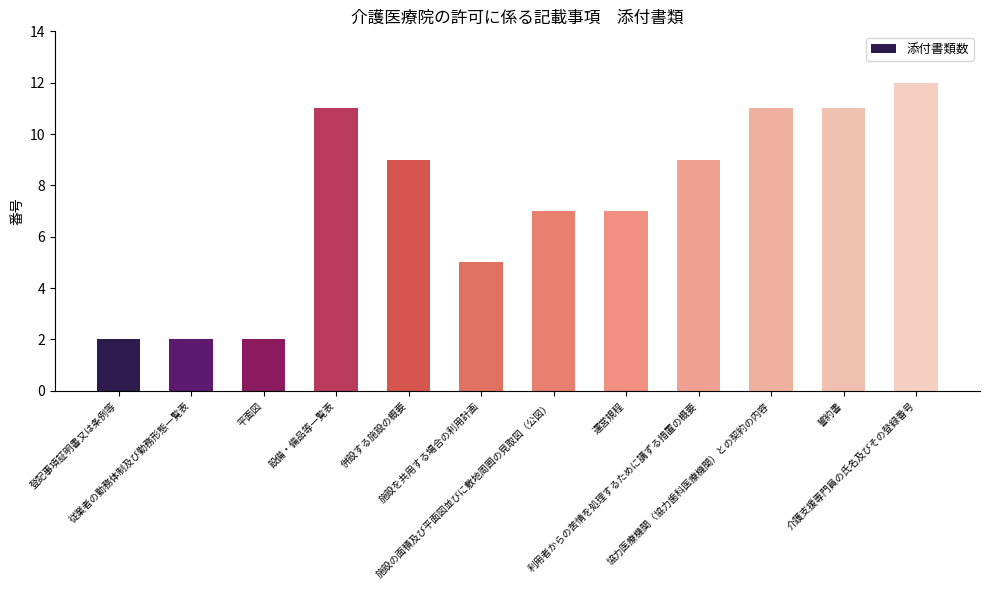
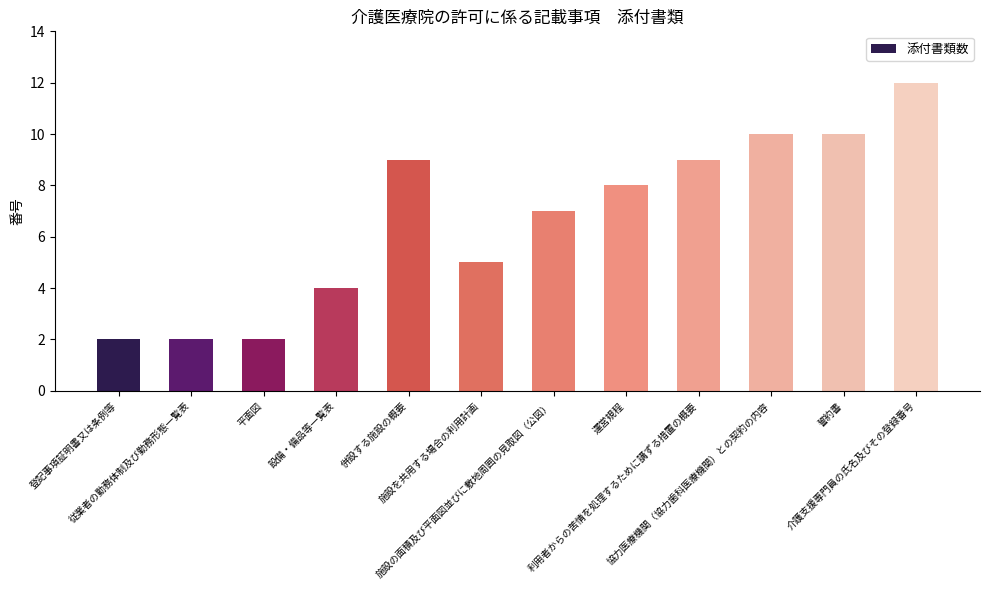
設備・備品等一覧表: 11 -> 4
運営規程: 7 -> 8
協力医療機関（協力歯科医療機関）との契約の内容: 11 -> 10
誓約書: 11 -> 10
